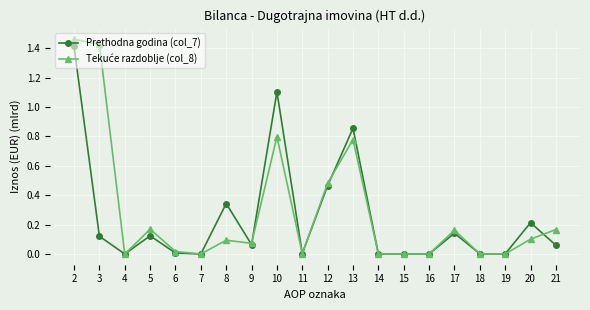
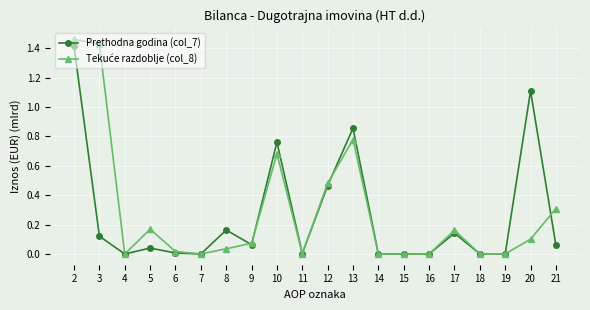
Prethodna godina (col_7), 5: 0.12 -> 0.04
Prethodna godina (col_7), 8: 0.34 -> 0.16
Tekuće razdoblje (col_8), 8: 0.09 -> 0.04
Prethodna godina (col_7), 10: 1.10 -> 0.76
Tekuće razdoblje (col_8), 10: 0.80 -> 0.68
Prethodna godina (col_7), 20: 0.21 -> 1.11
Tekuće razdoblje (col_8), 21: 0.17 -> 0.31
